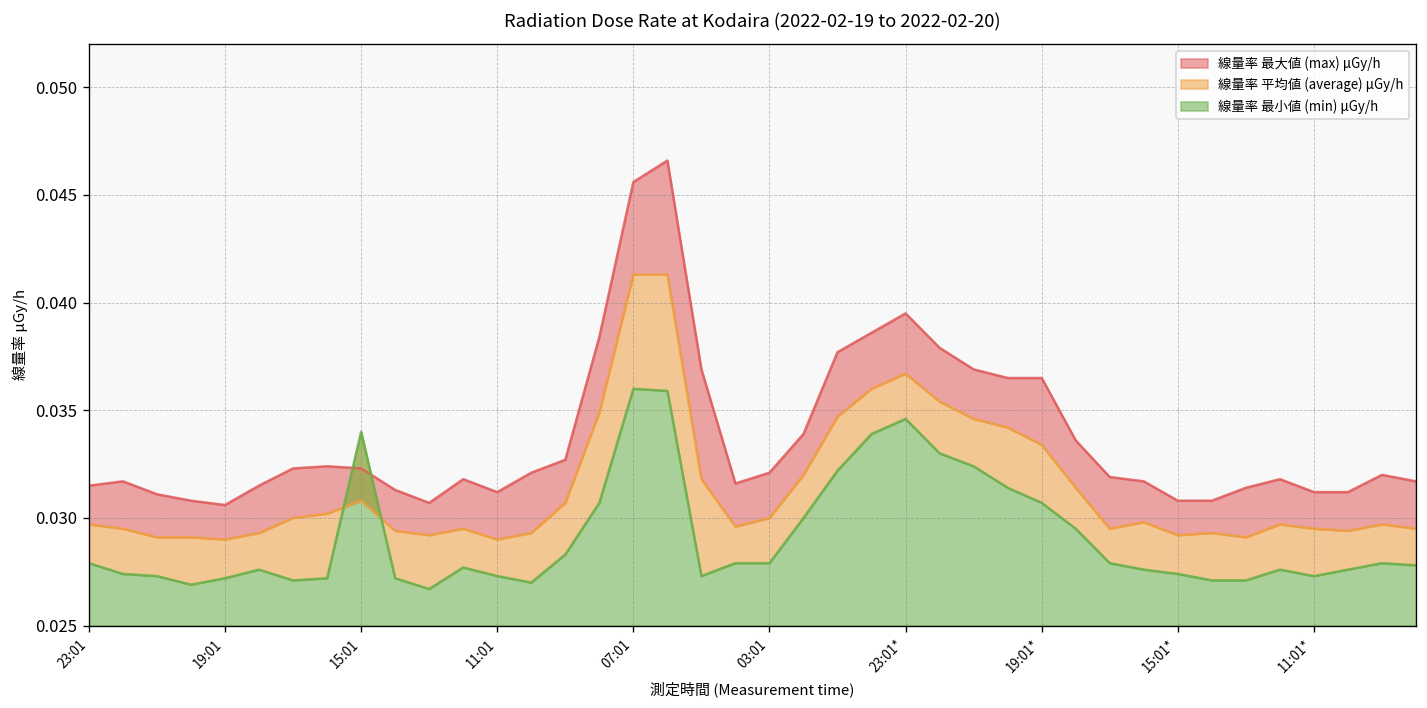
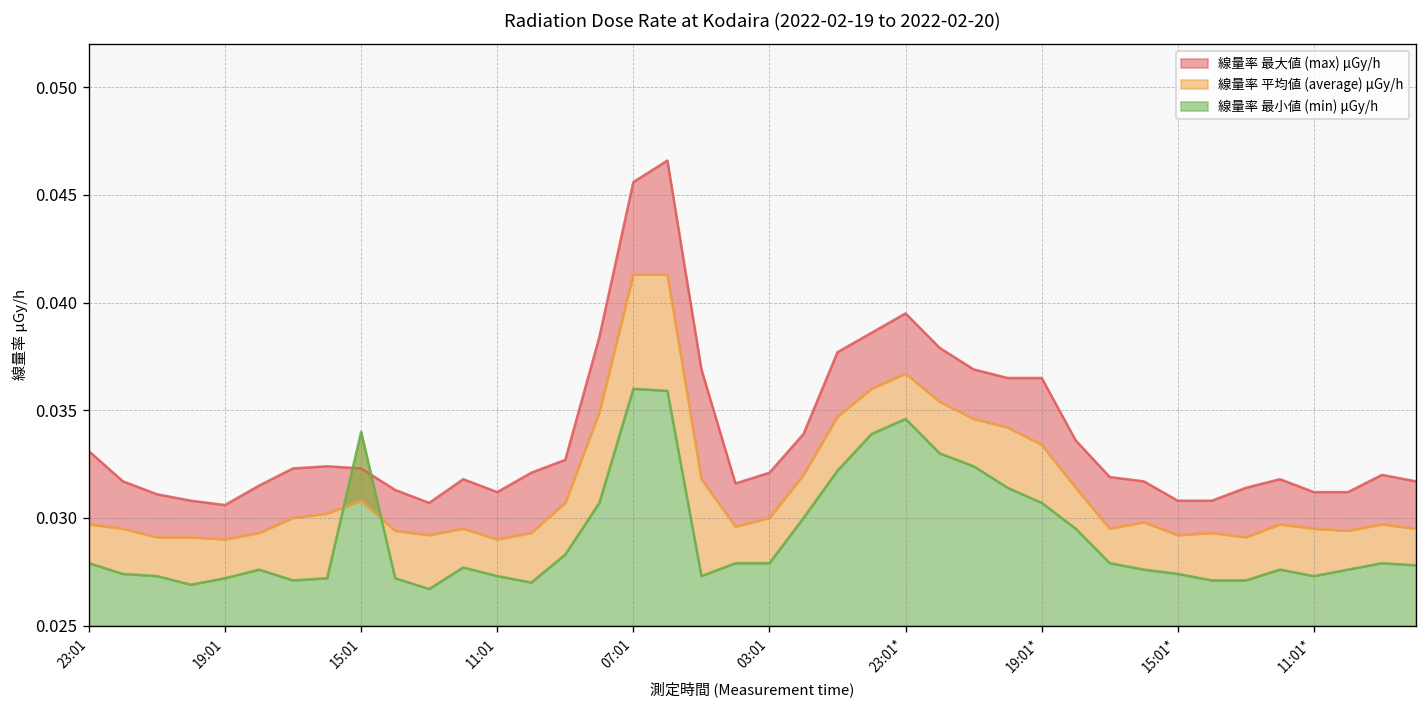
線量率 最大値 (max) μGy/h, 23:01: 0.0315 -> 0.0331
